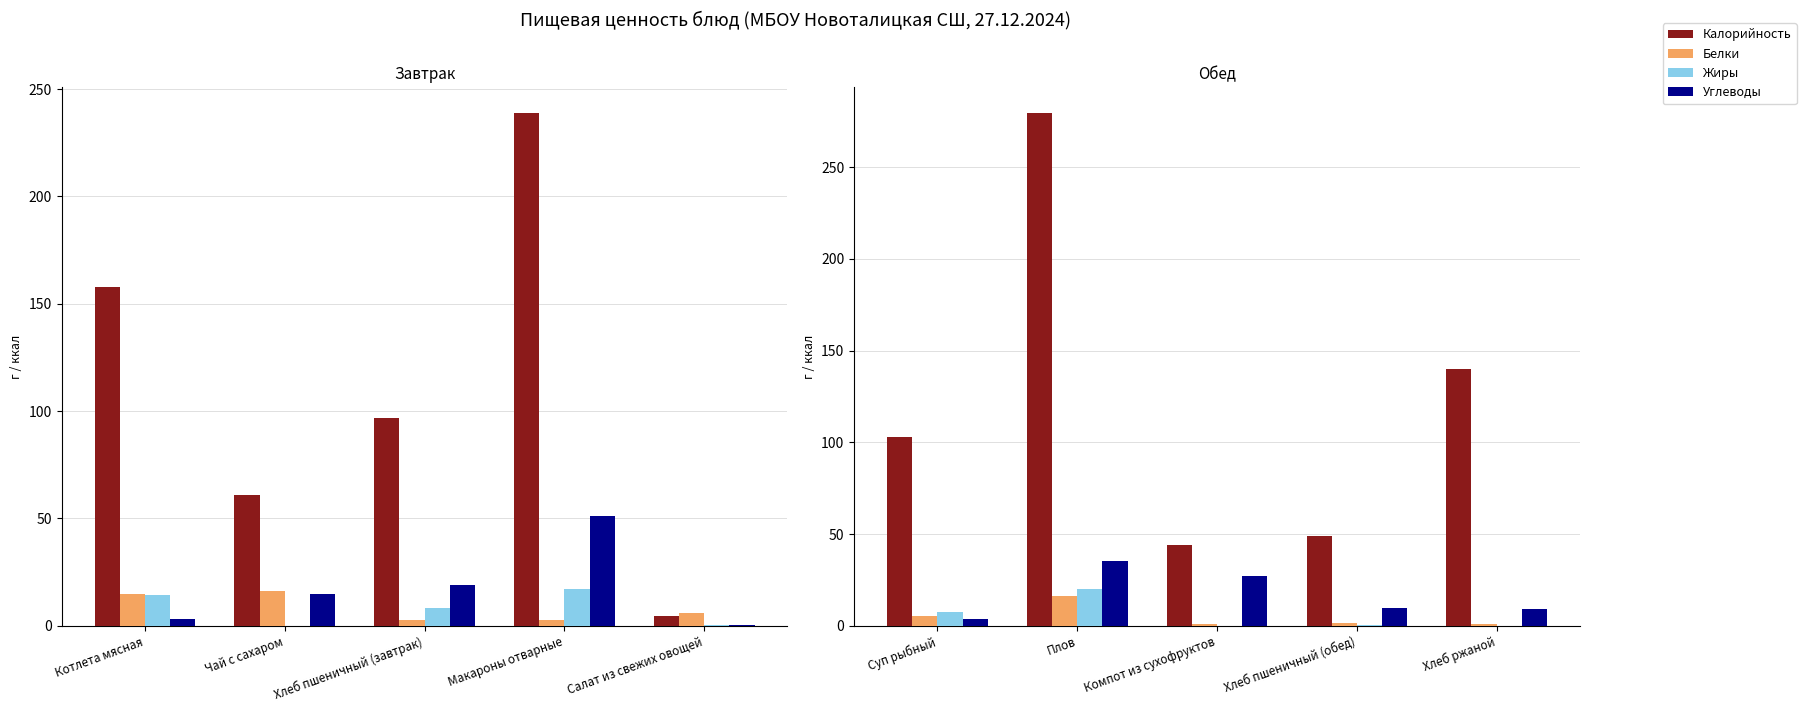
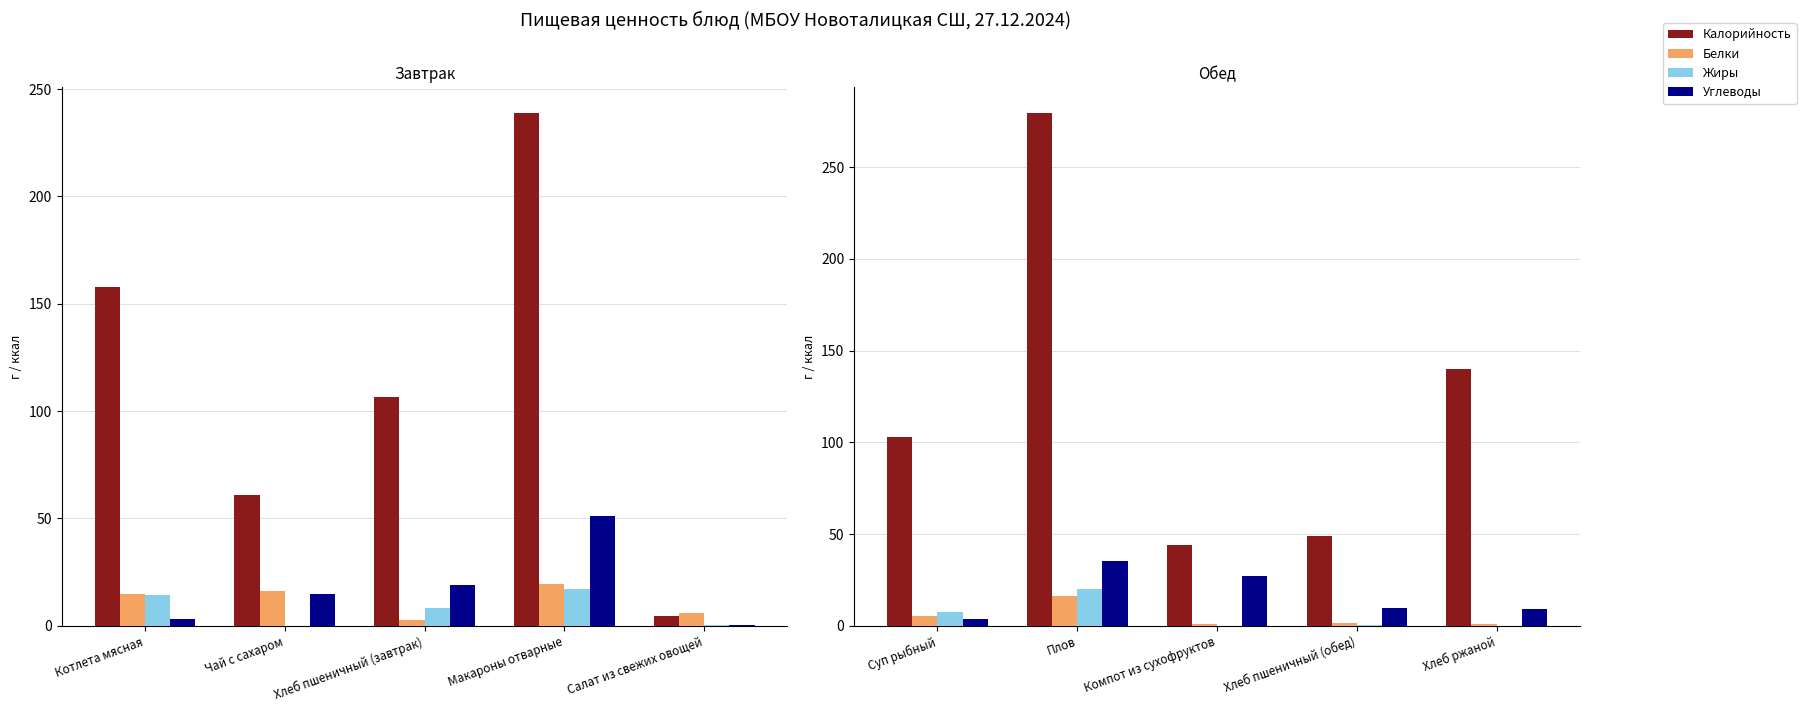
Завтрак, Калорийность, Хлеб пшеничный (завтрак): 97 -> 107
Завтрак, Белки, Макароны отварные: 3 -> 19
